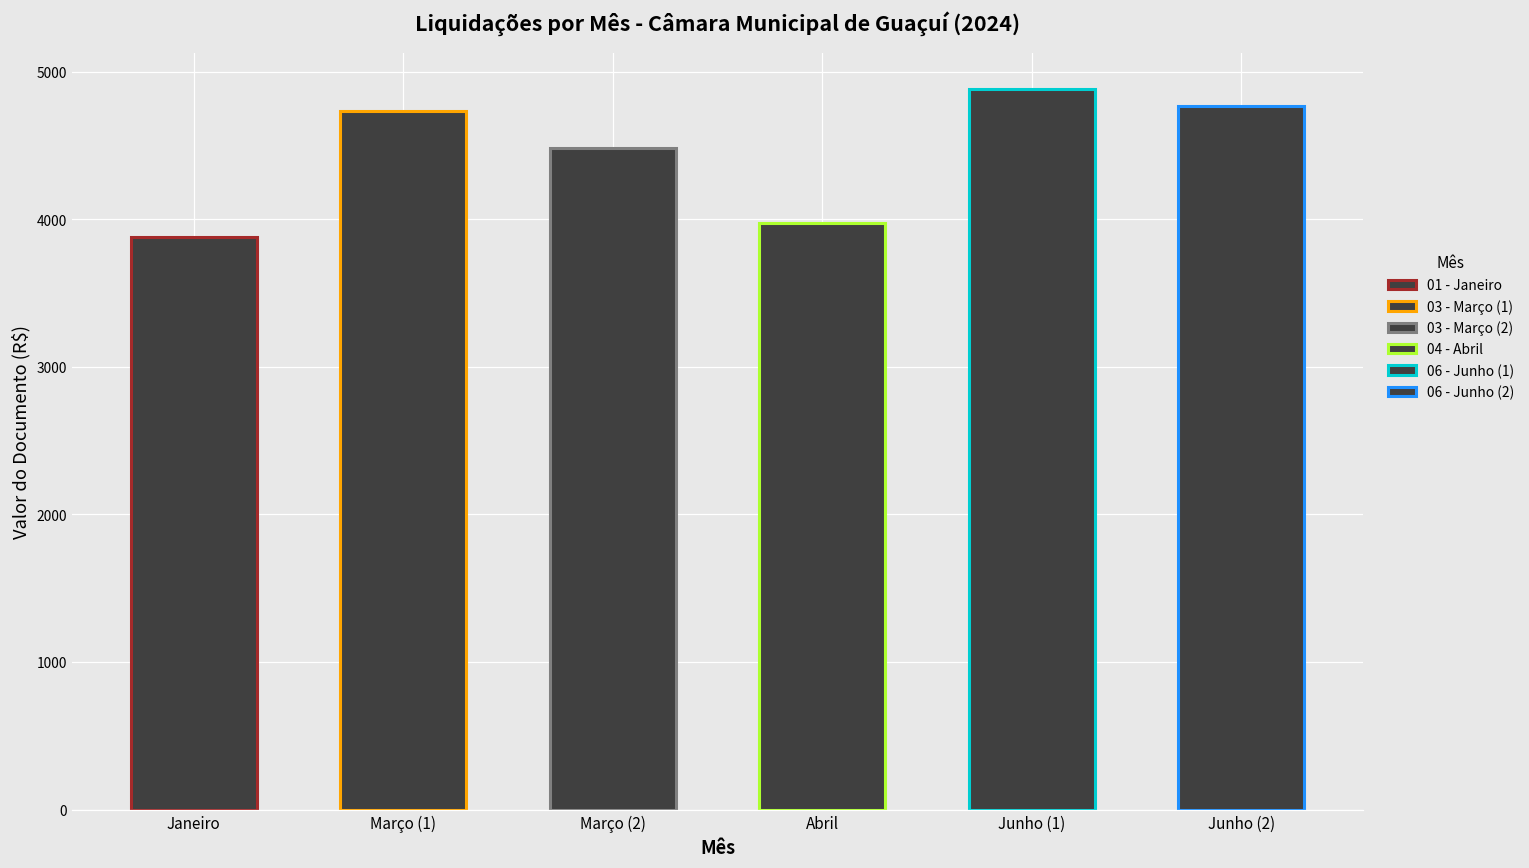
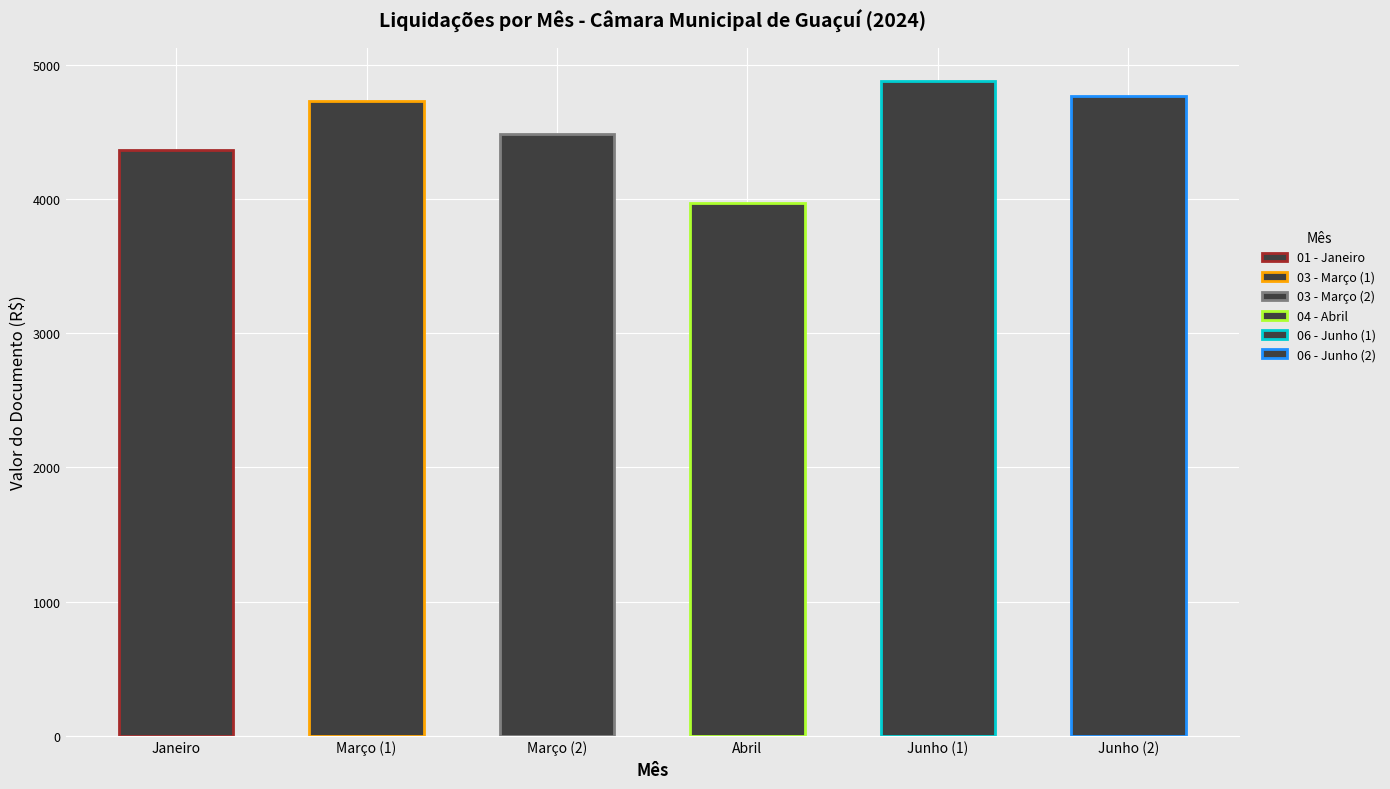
Janeiro: 3880 -> 4370
